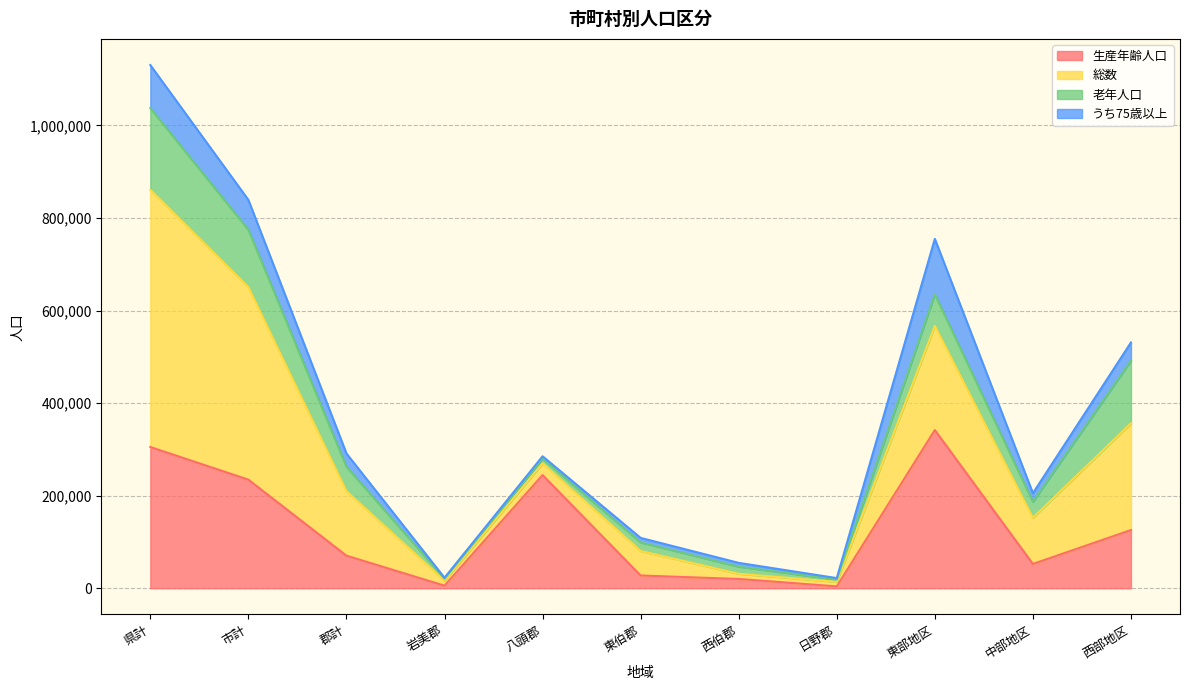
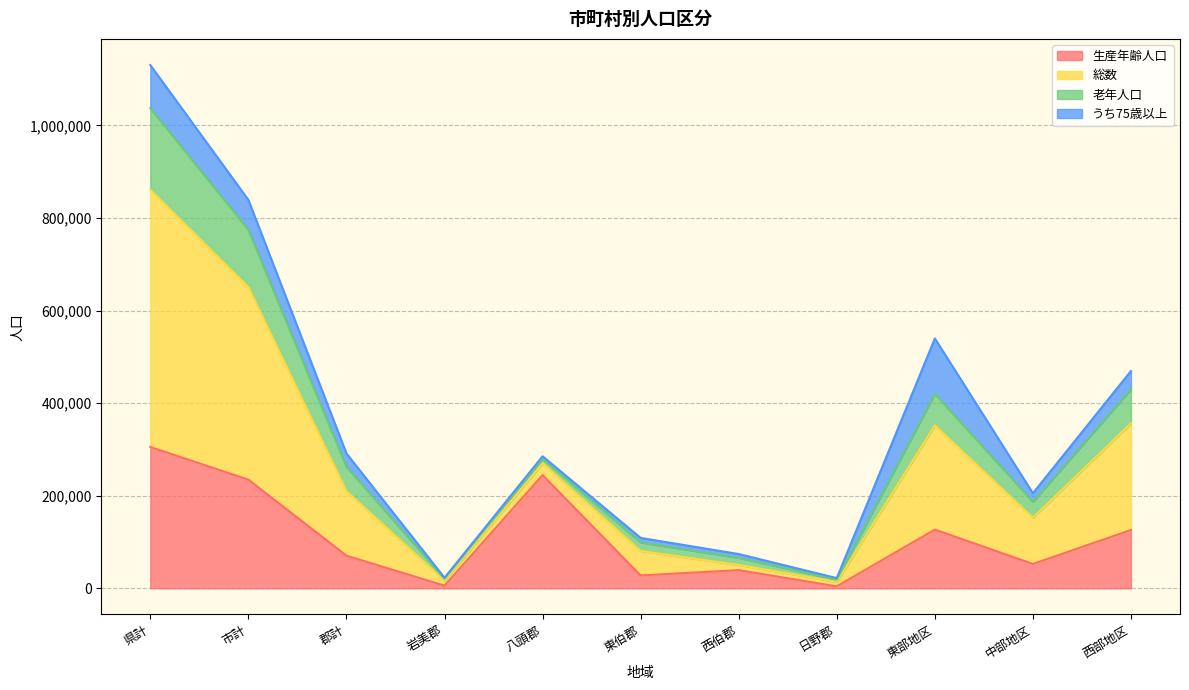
生産年齢人口, 西伯郡: 20,000 -> 40,000
生産年齢人口, 東部地区: 340,000 -> 130,000
老年人口, 西部地区: 140,000 -> 70,000
